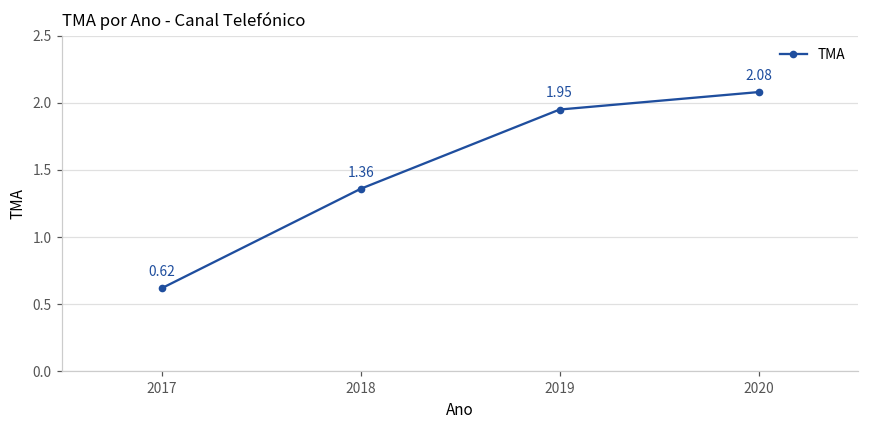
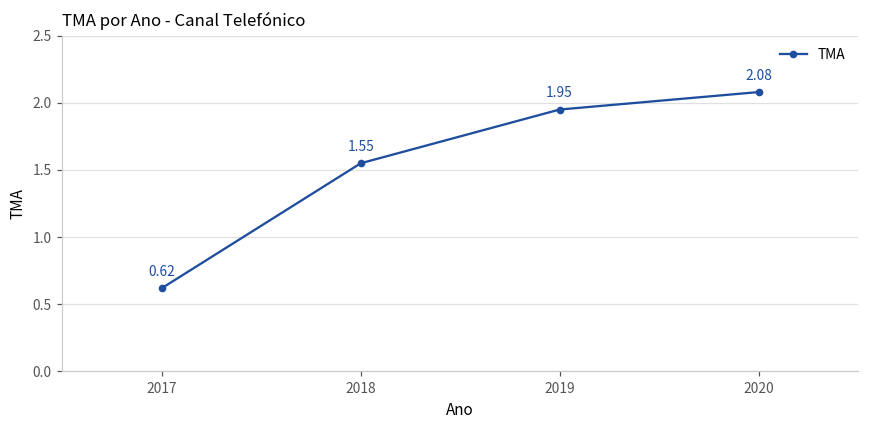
2018: 1.36 -> 1.55
